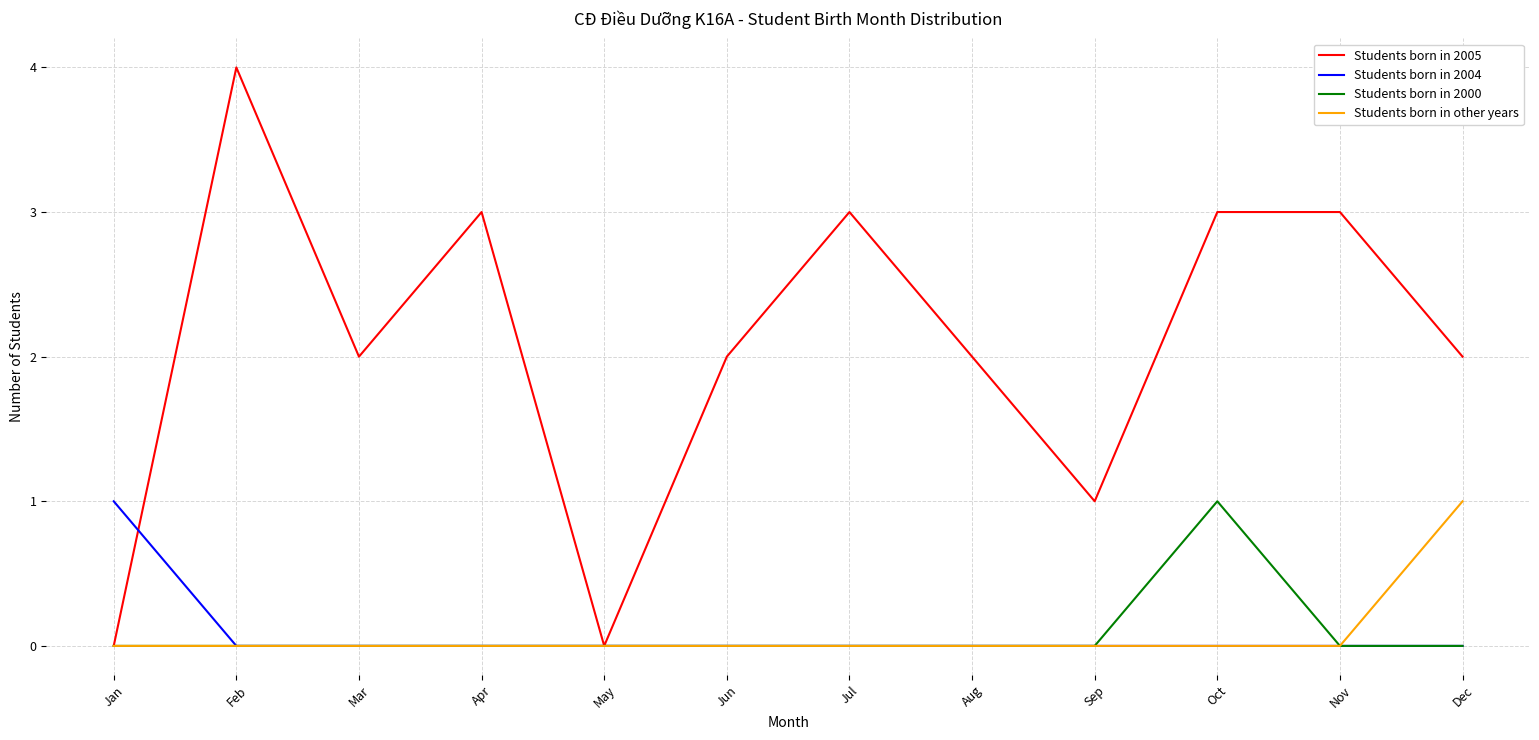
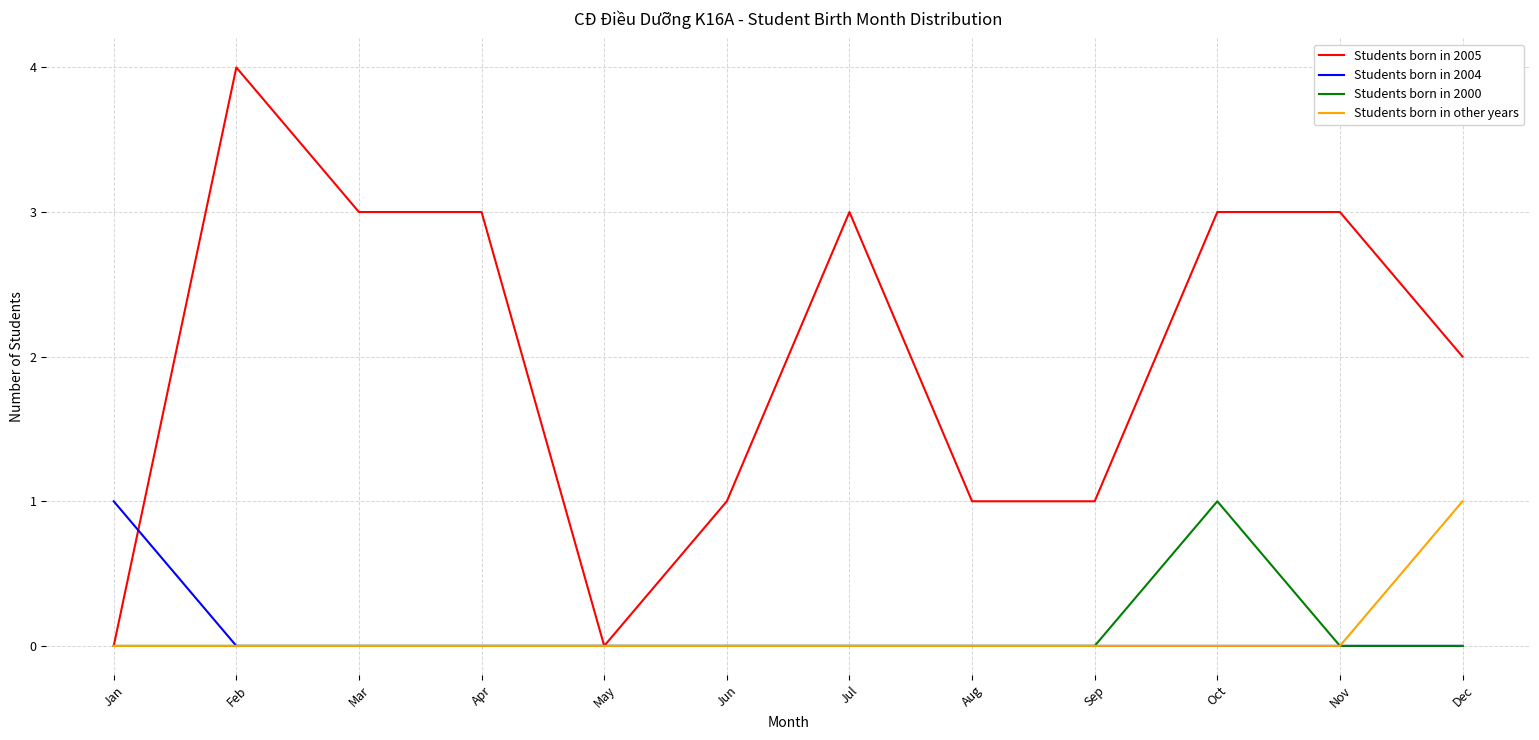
Students born in 2005, Mar: 2 -> 3
Students born in 2005, Jun: 2 -> 1
Students born in 2005, Aug: 2 -> 1
